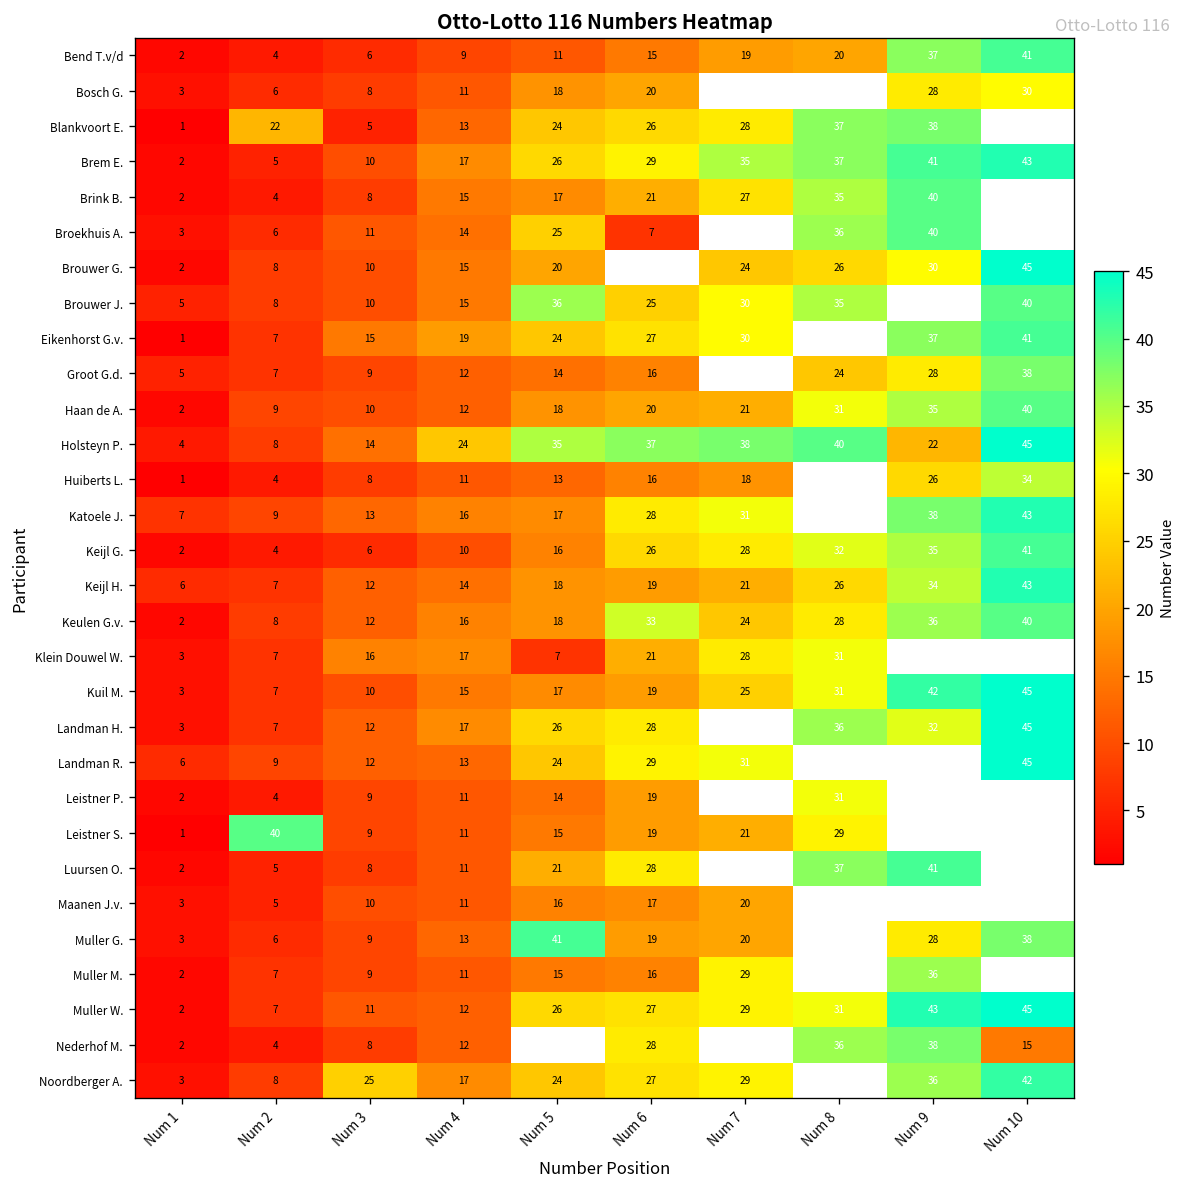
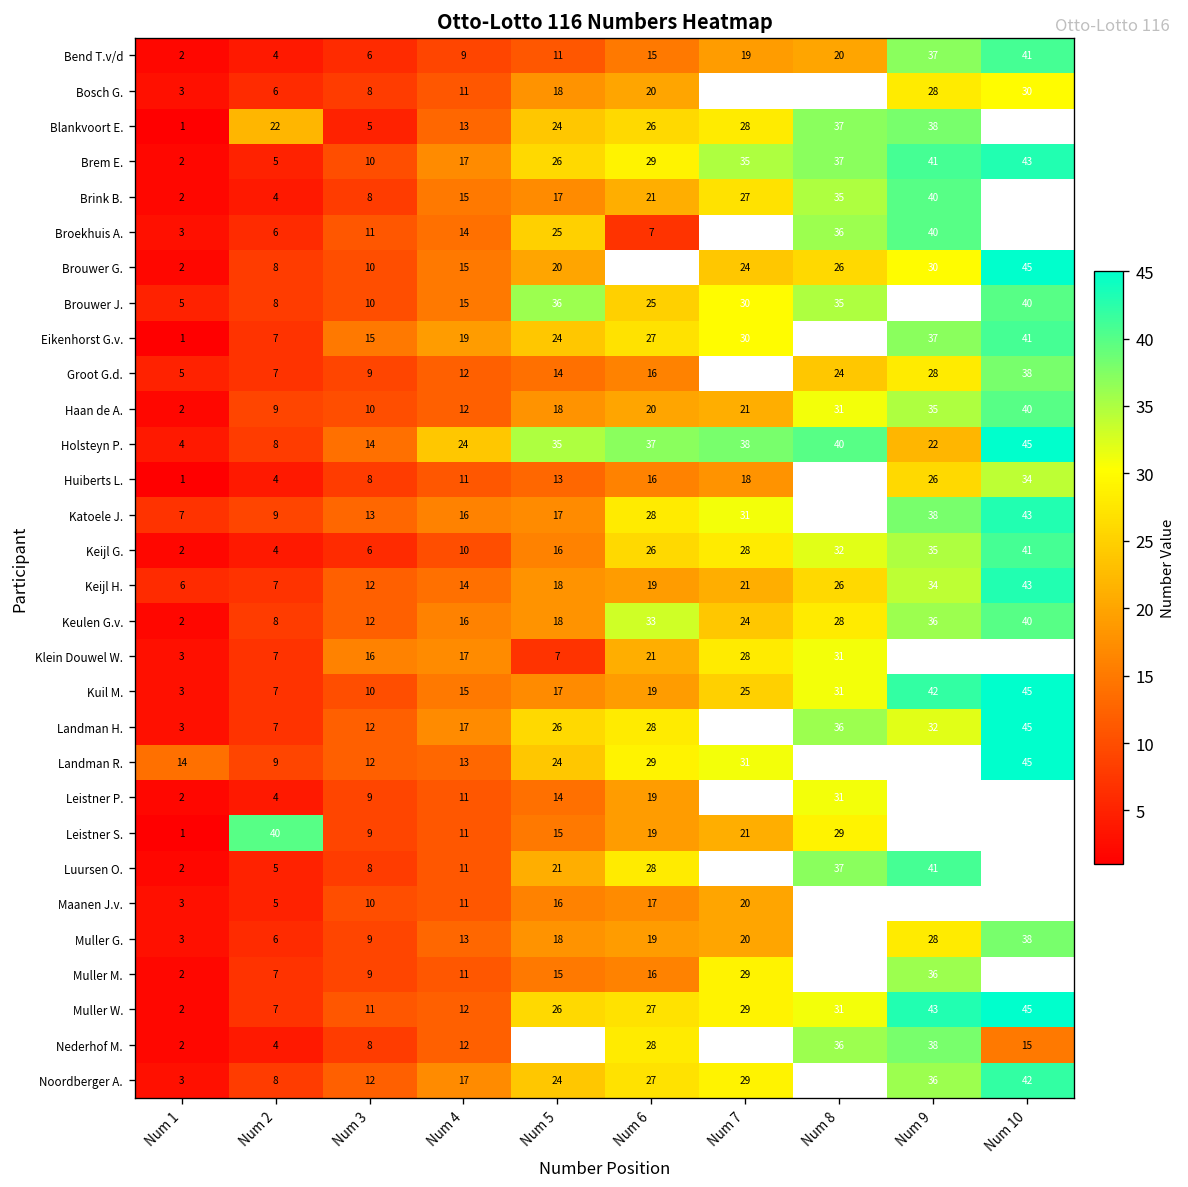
Landman R., Num 1: 6 -> 14
Muller G., Num 5: 41 -> 18
Noordberger A., Num 3: 25 -> 12
